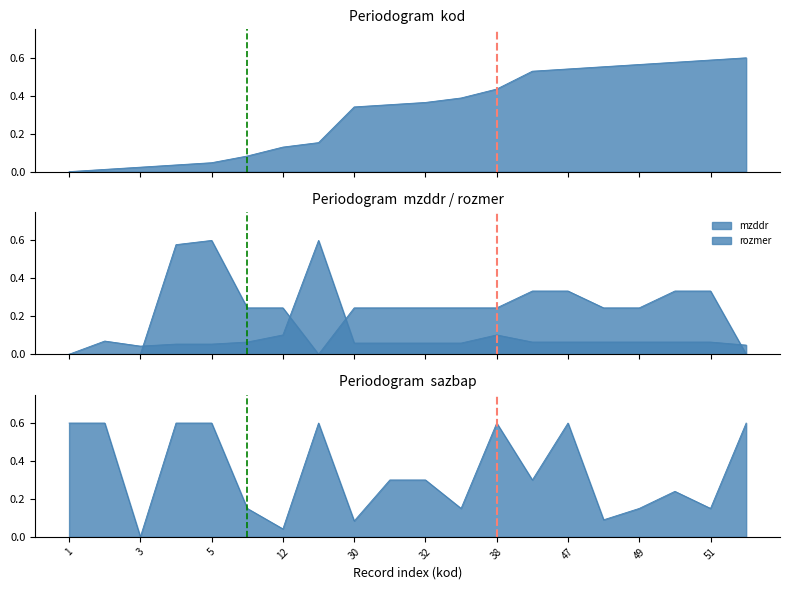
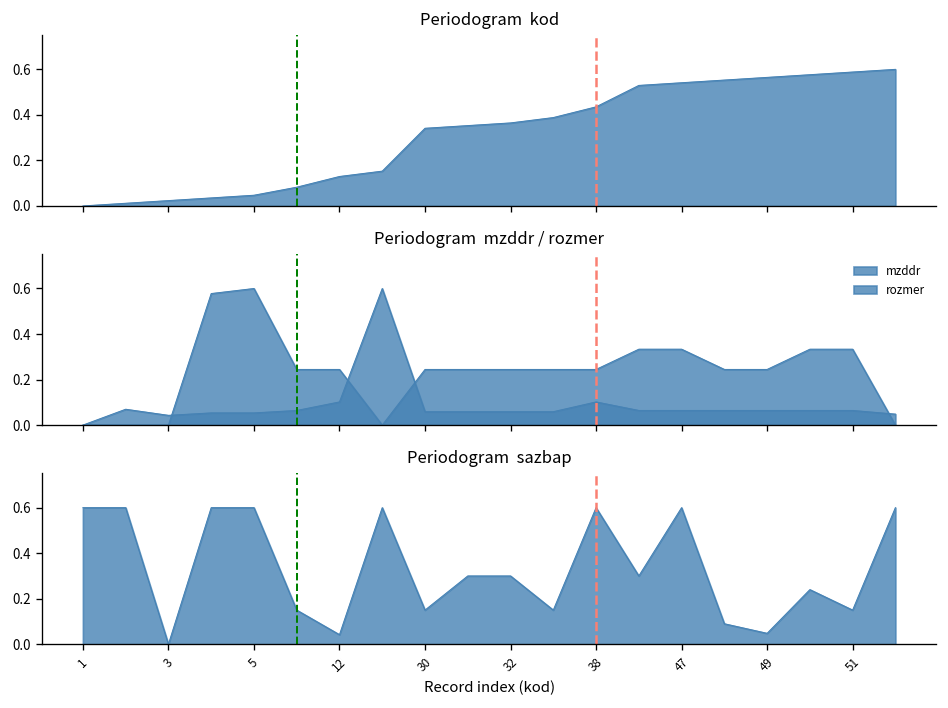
Periodogram sazbap, 30: 0.08 -> 0.15
Periodogram sazbap, 49: 0.15 -> 0.05
